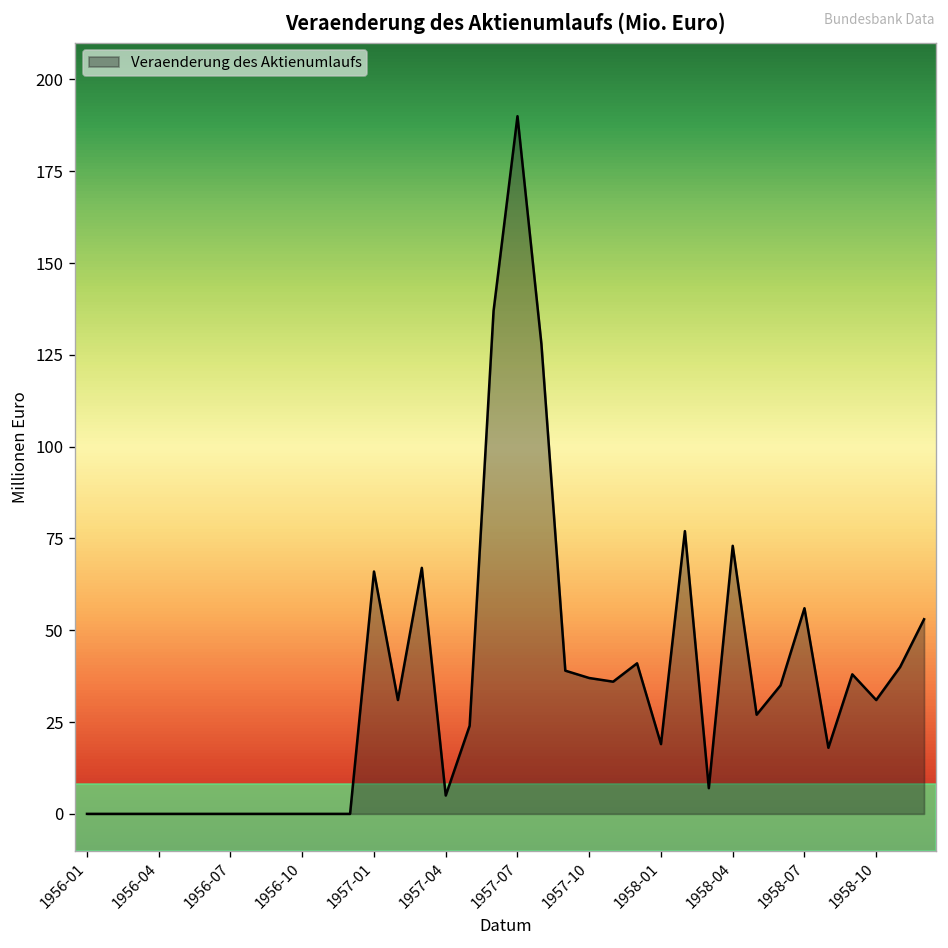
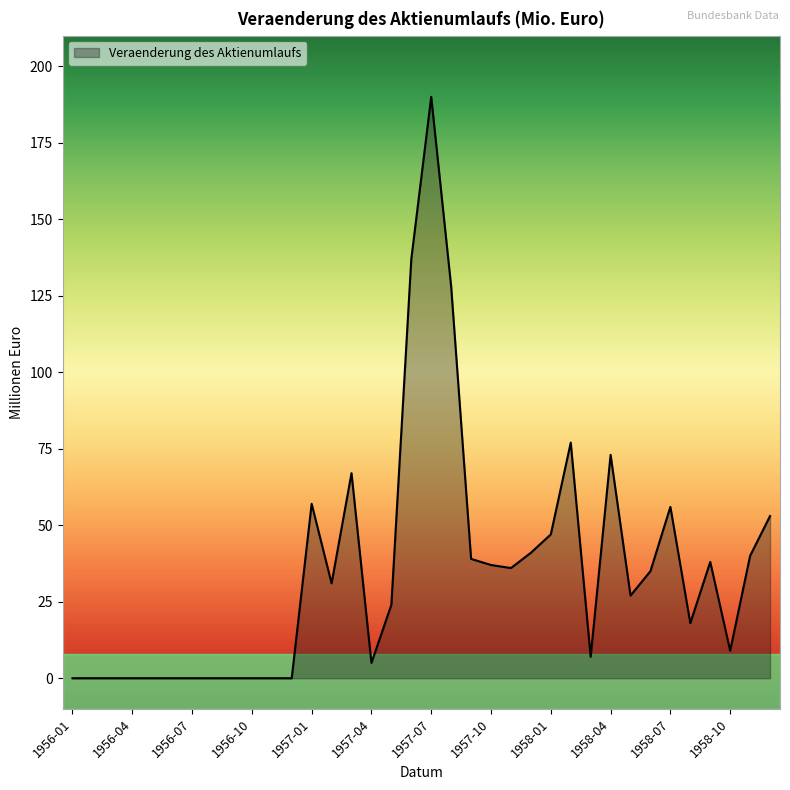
1957-01: 66 -> 57
1958-01: 19 -> 47
1958-10: 31 -> 9
